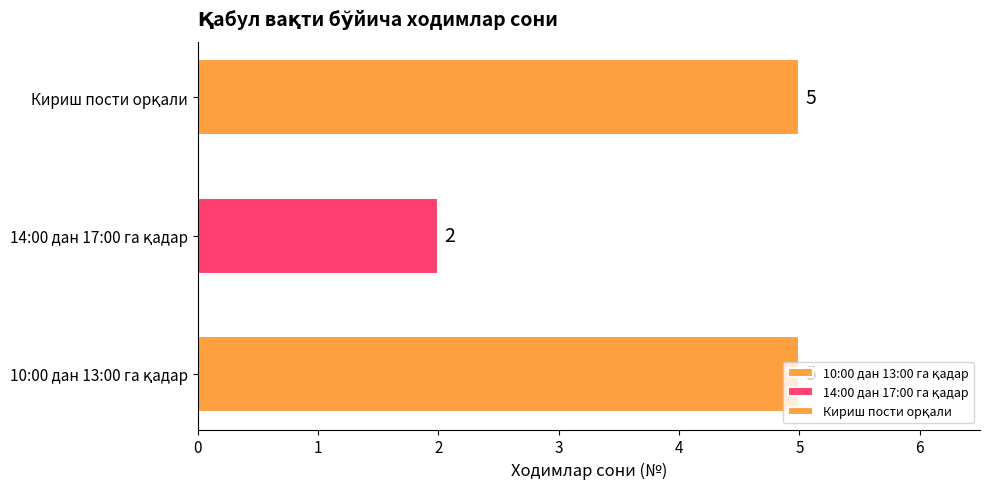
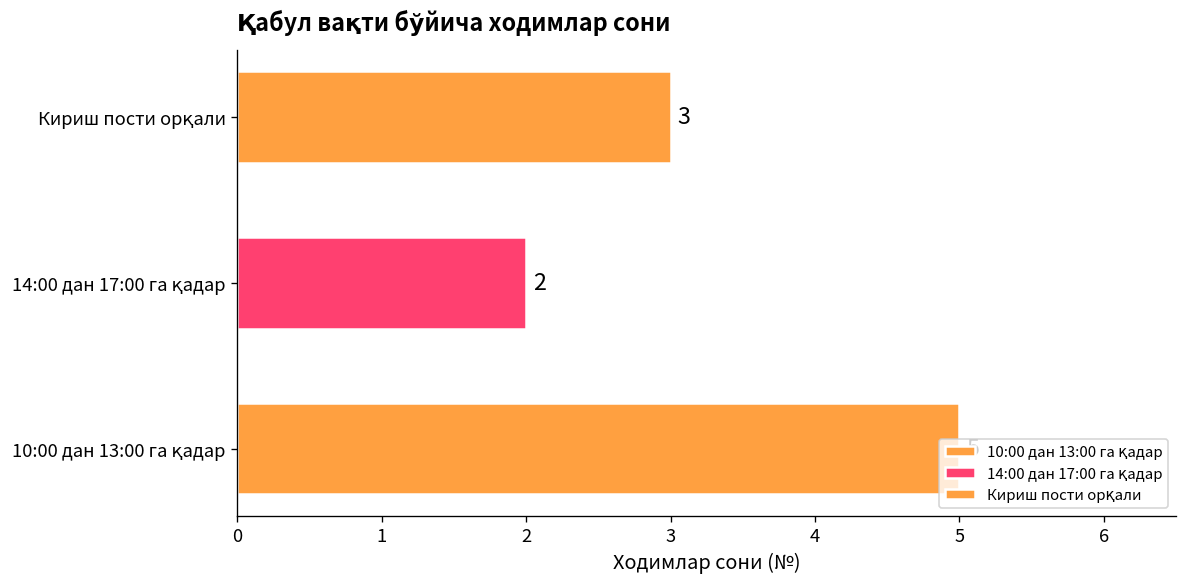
Кириш пости орқали: 5 -> 3
